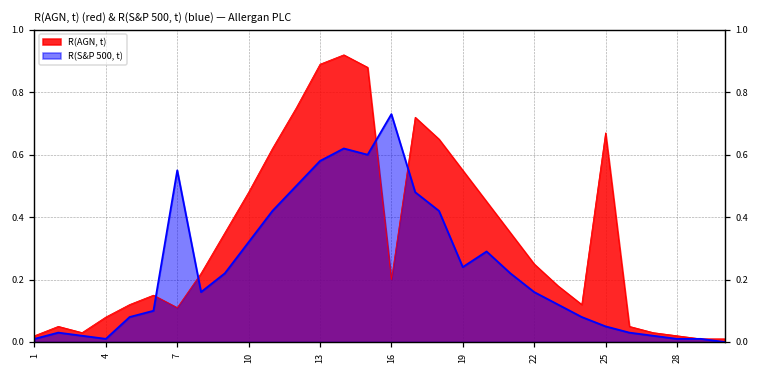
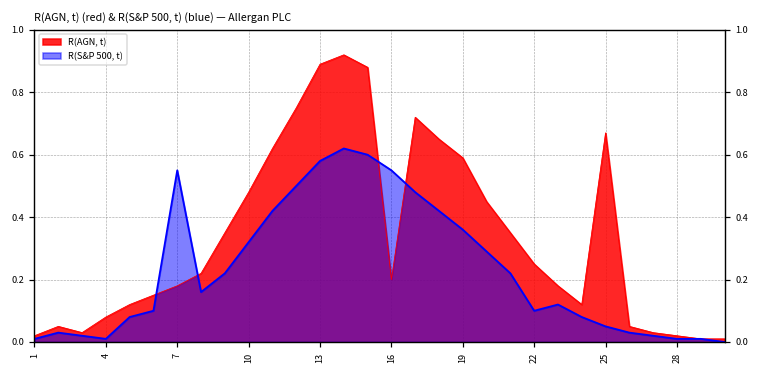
R(AGN, t), 7: 0.11 -> 0.18
R(S&P 500, t), 16: 0.73 -> 0.55
R(AGN, t), 19: 0.55 -> 0.59
R(S&P 500, t), 19: 0.24 -> 0.36
R(S&P 500, t), 22: 0.16 -> 0.10
